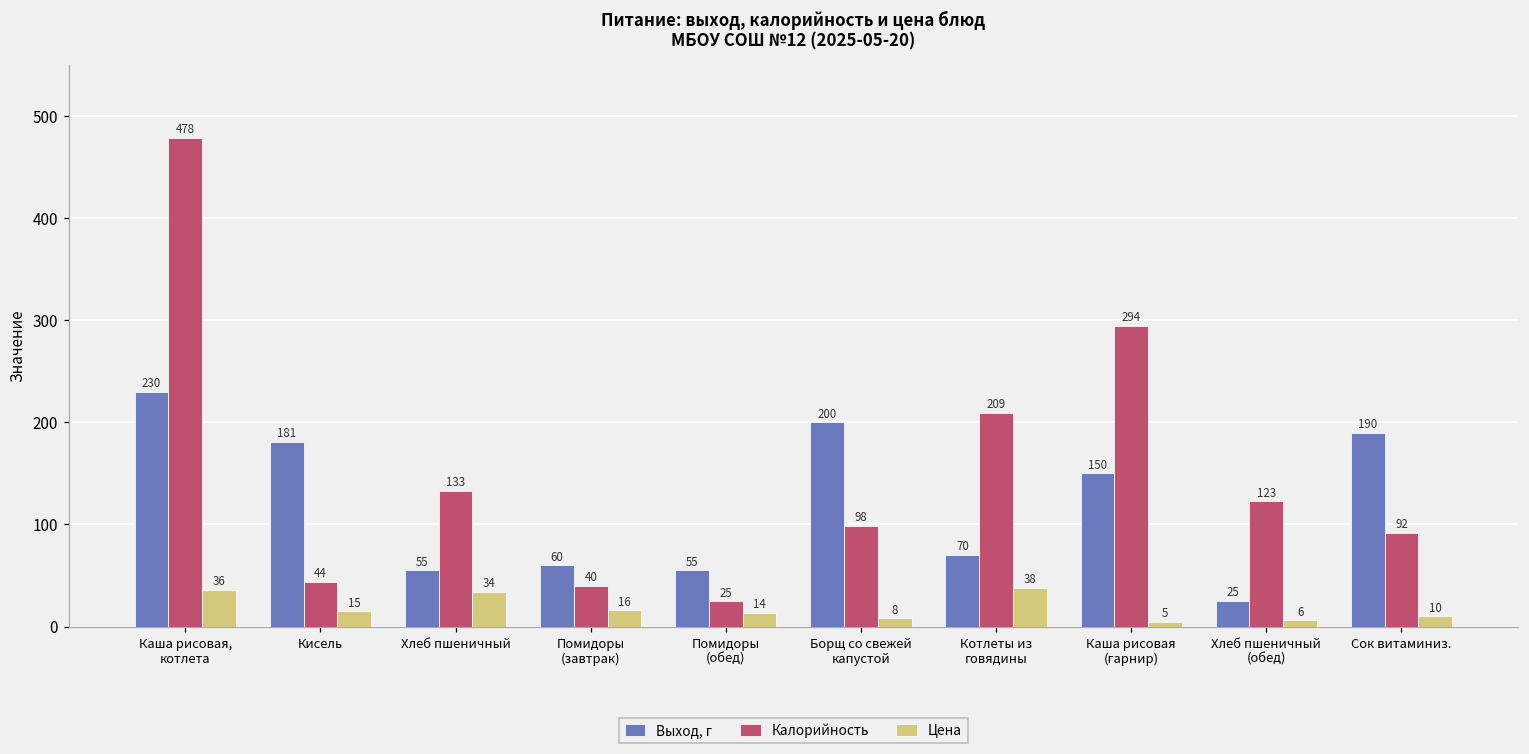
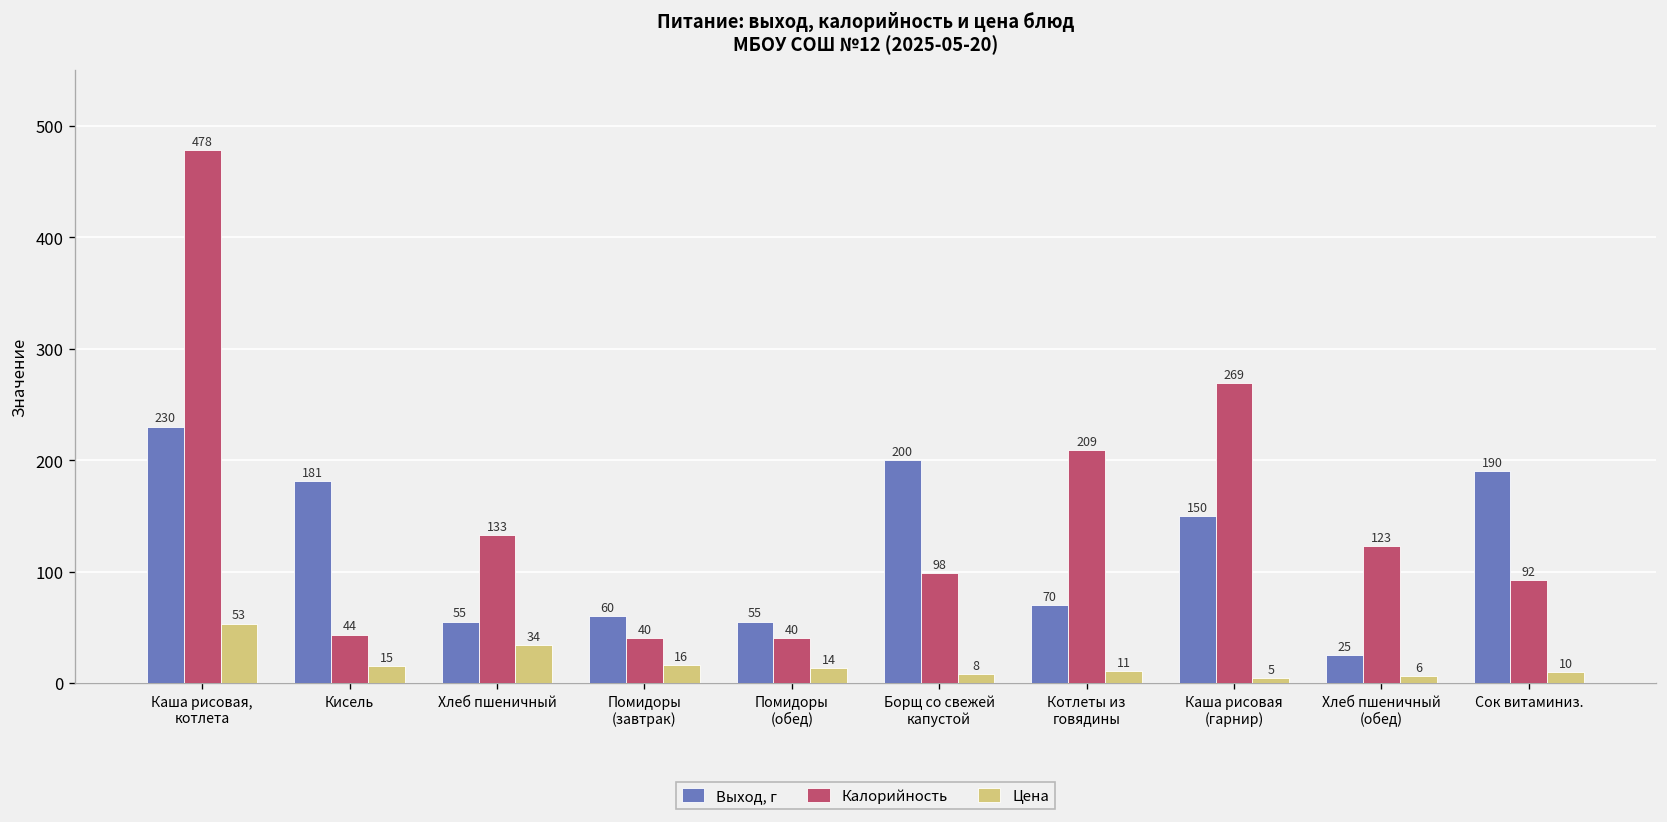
Цена, Каша рисовая, котлета: 36 -> 53
Калорийность, Помидоры (обед): 25 -> 40
Цена, Котлеты из говядины: 38 -> 11
Калорийность, Каша рисовая (гарнир): 294 -> 269
